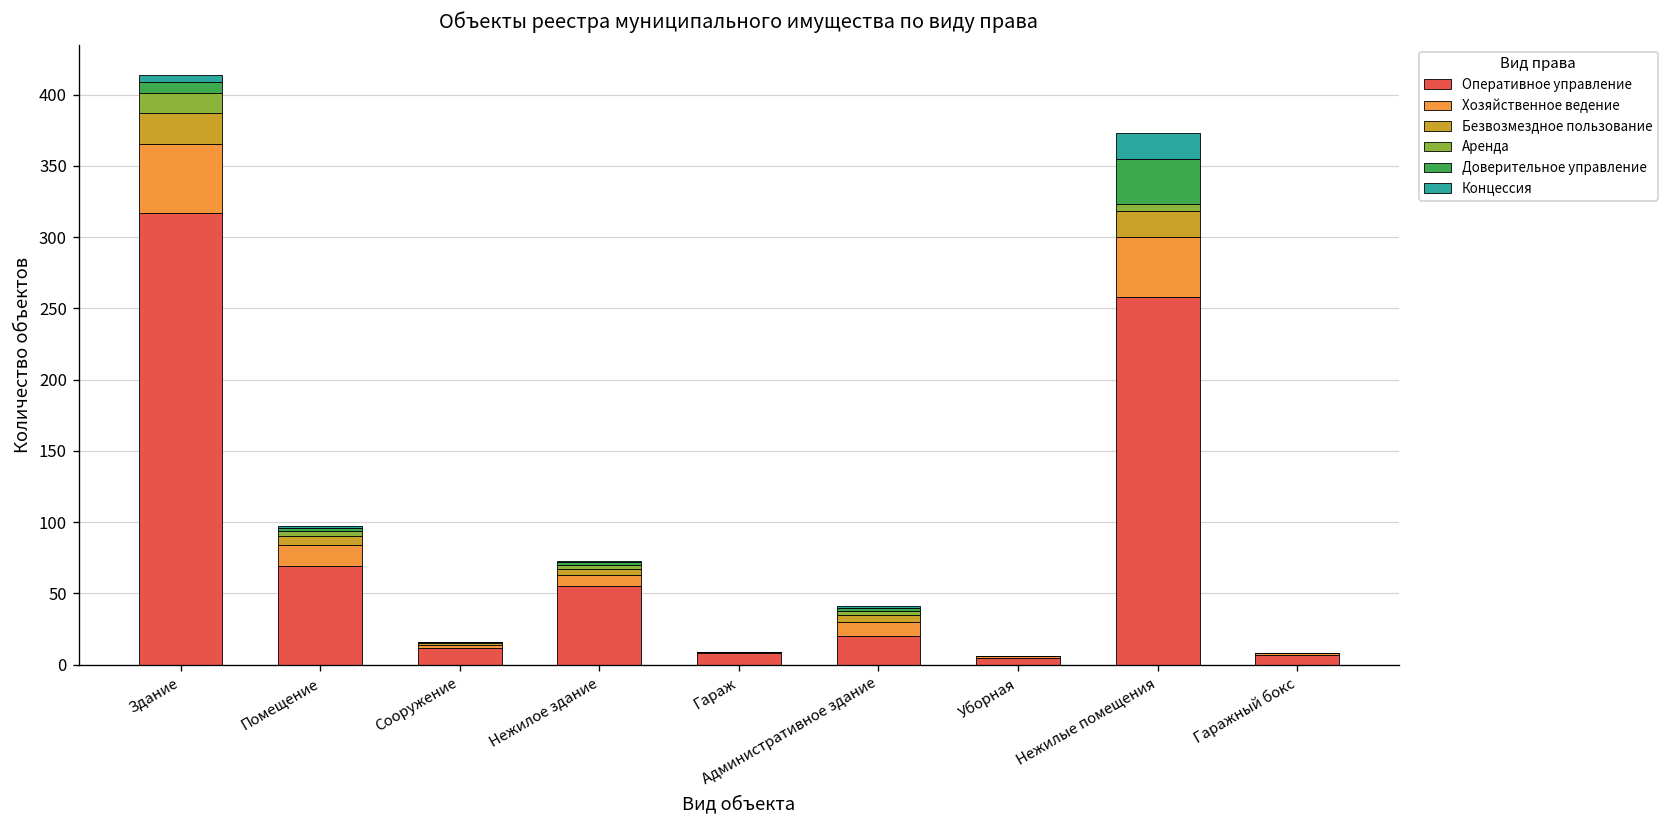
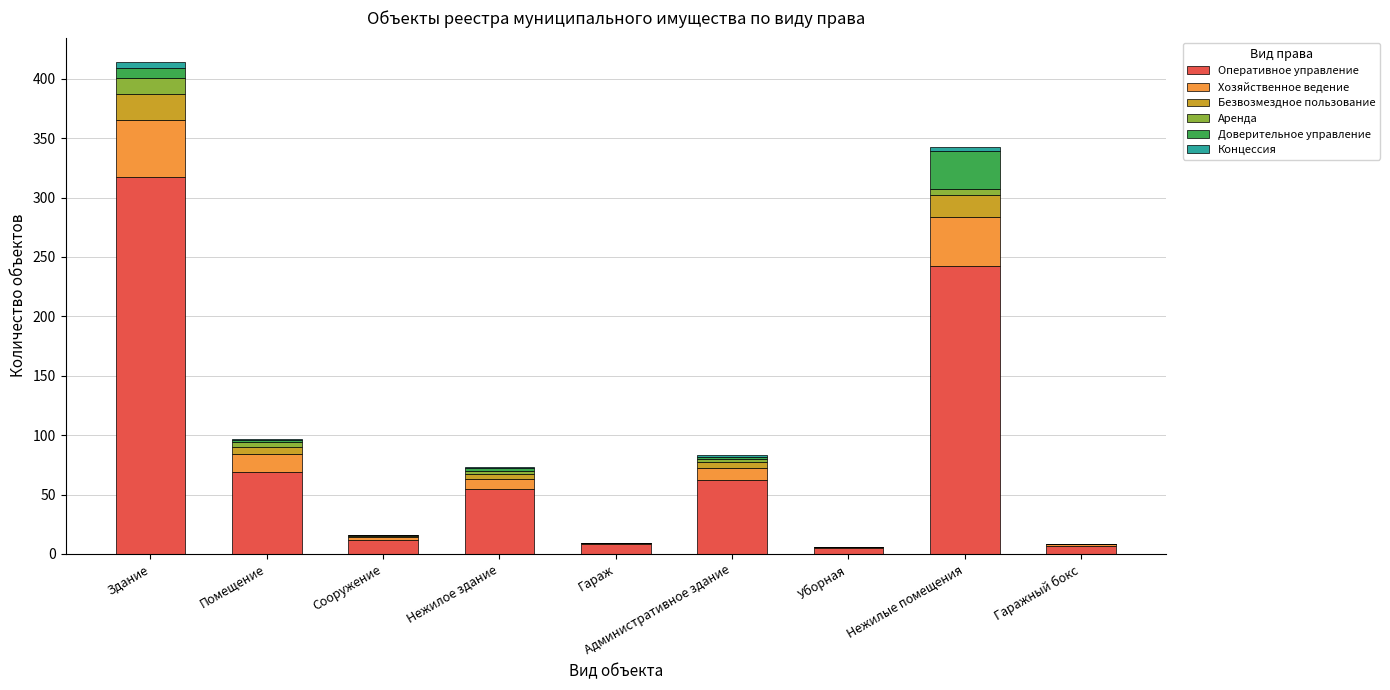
Оперативное управление, Административное здание: 20 -> 62
Оперативное управление, Нежилые помещения: 258 -> 242
Концессия, Нежилые помещения: 18 -> 4
